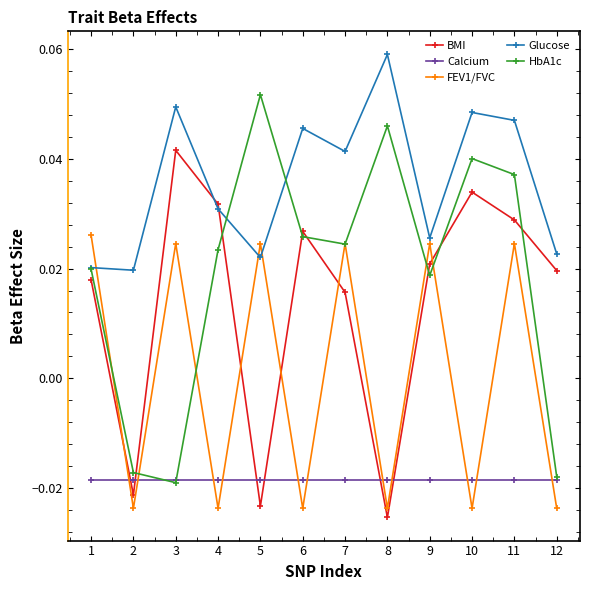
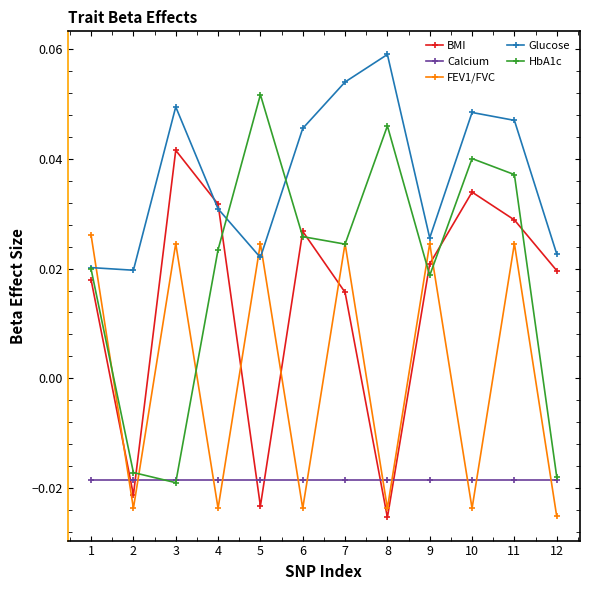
Glucose, 7: 0.041 -> 0.054
FEV1/FVC, 12: -0.024 -> -0.025
